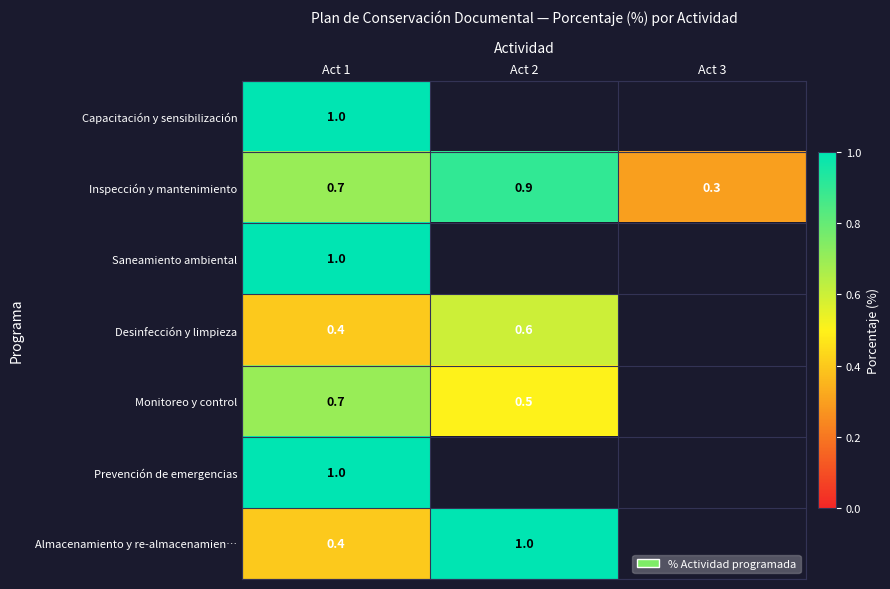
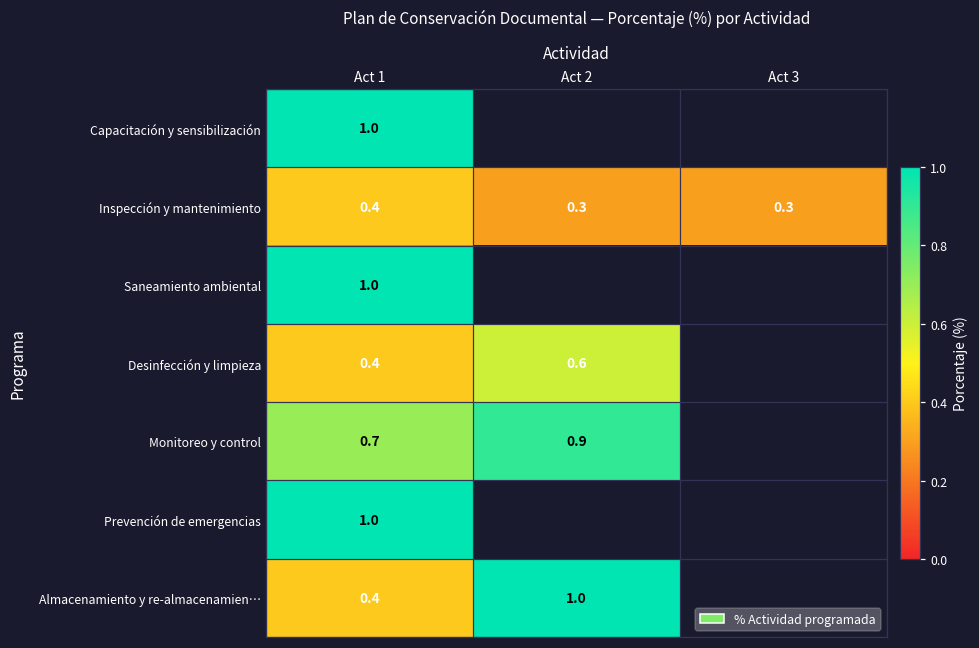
Inspección y mantenimiento, Act 1: 0.7 -> 0.4
Inspección y mantenimiento, Act 2: 0.9 -> 0.3
Monitoreo y control, Act 2: 0.5 -> 0.9
